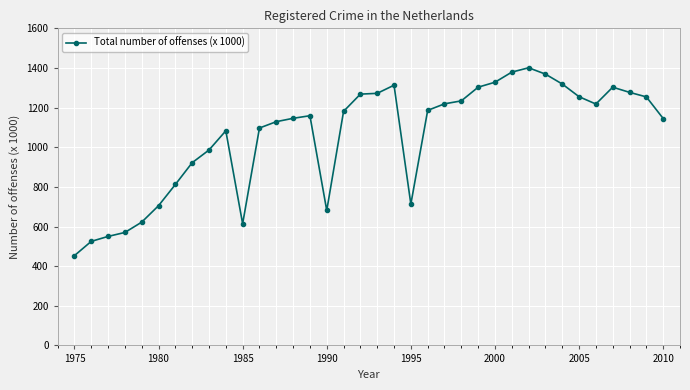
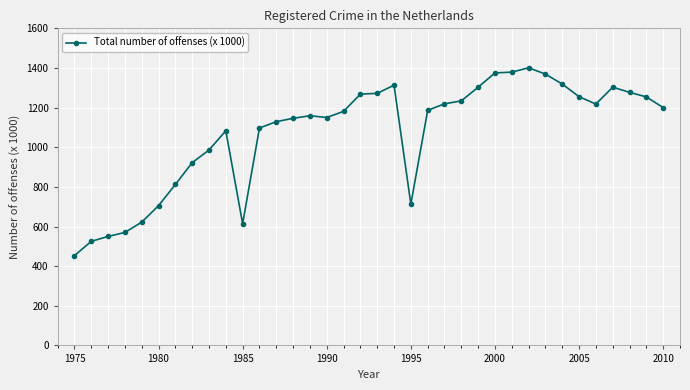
1990: 680 -> 1150
2000: 1330 -> 1380
2010: 1150 -> 1200
